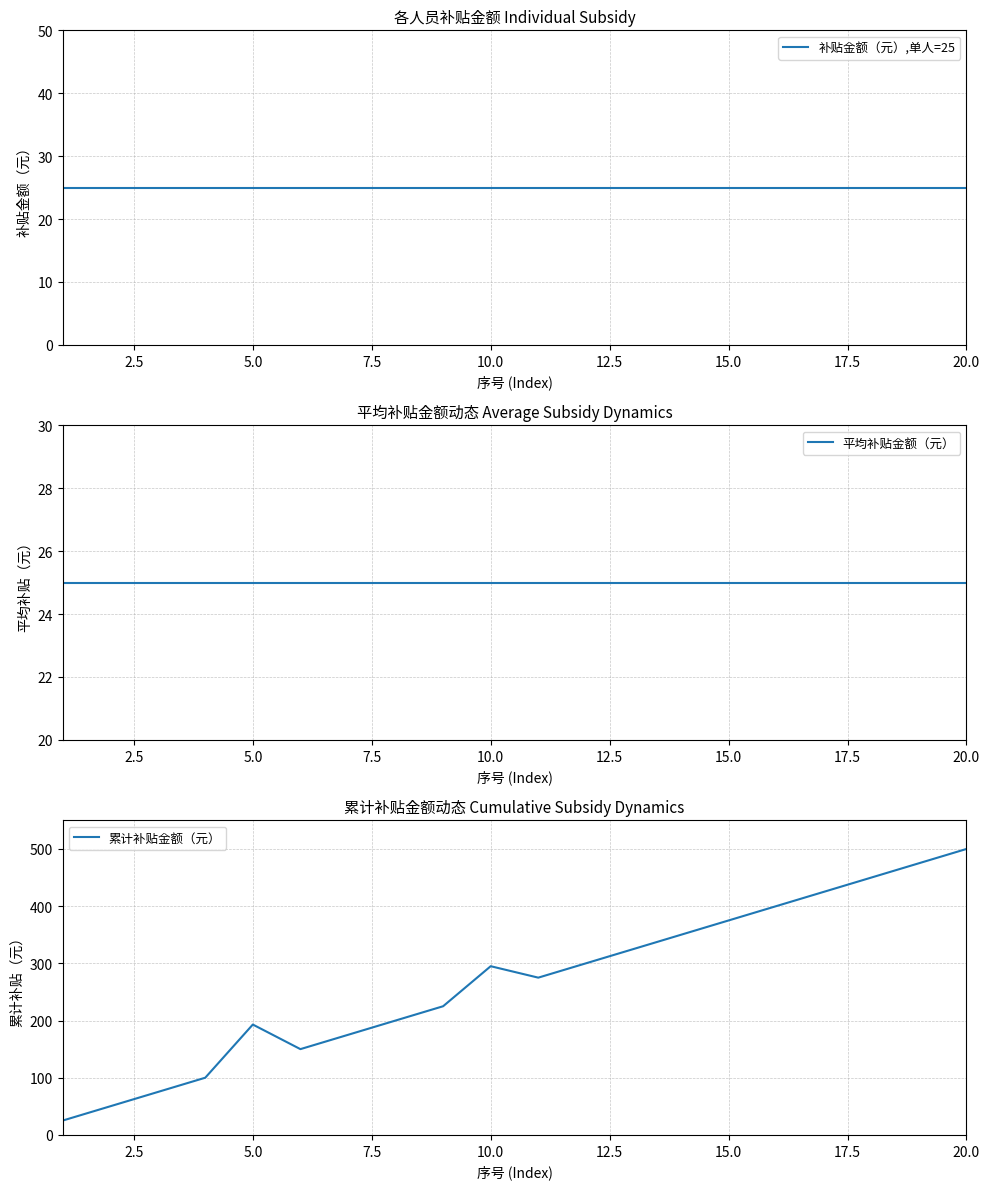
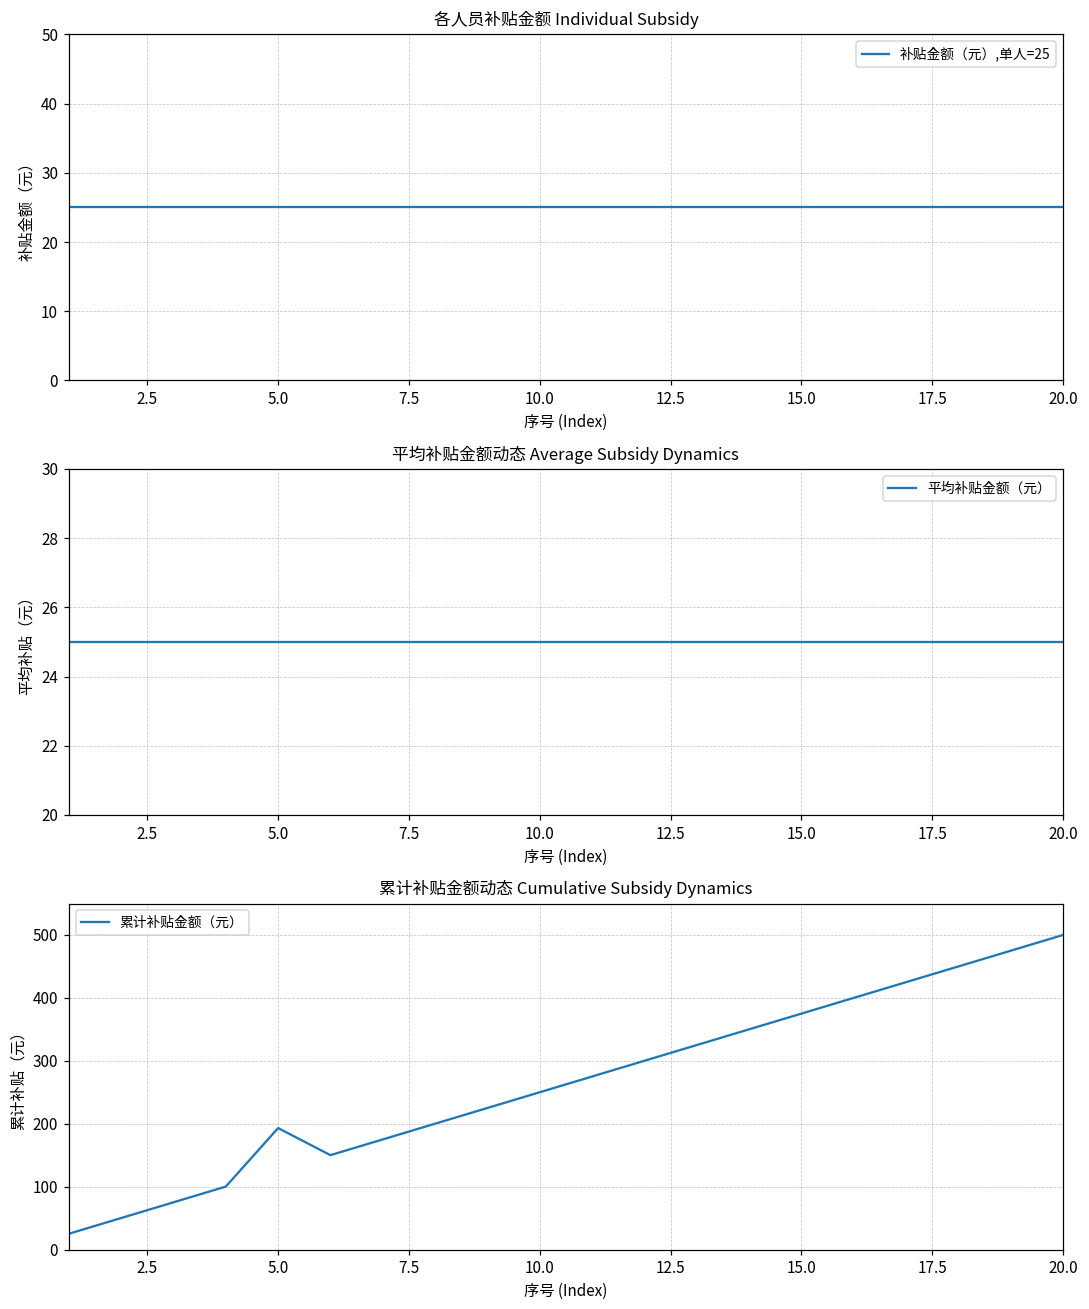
累计补贴金额动态 Cumulative Subsidy Dynamics, 10.0: 300 -> 250
